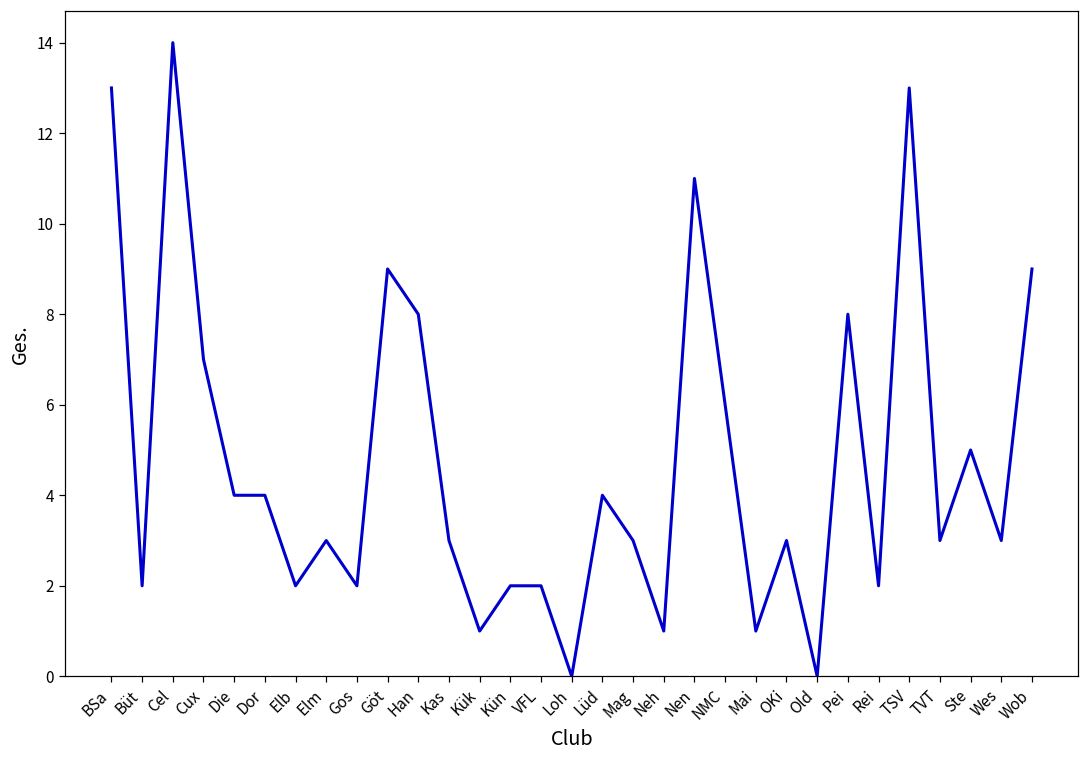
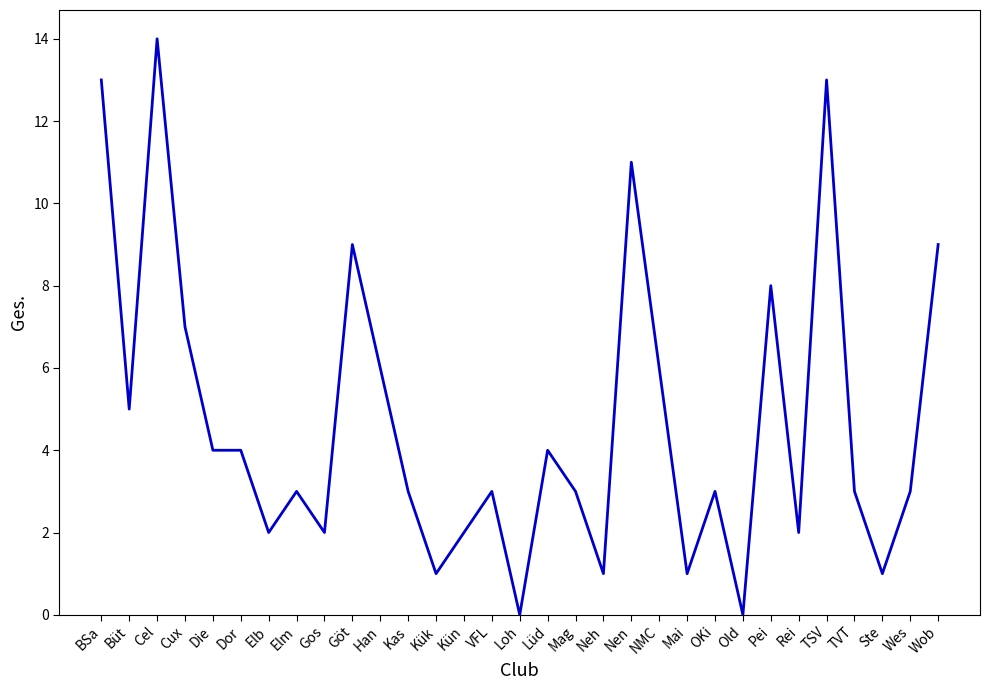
Büt: 2 -> 5
Han: 8 -> 6
VFL: 2 -> 3
Ste: 5 -> 1
